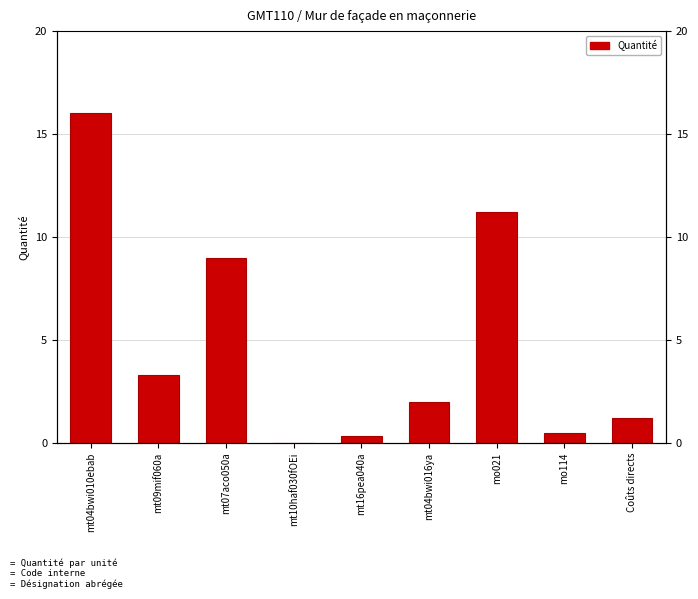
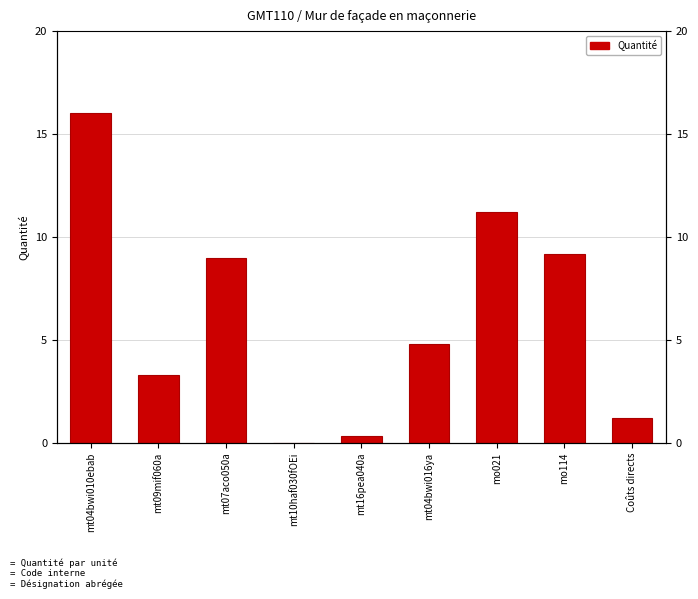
mt04bwi016ya: 2.0 -> 4.8
mo114: 0.5 -> 9.2
